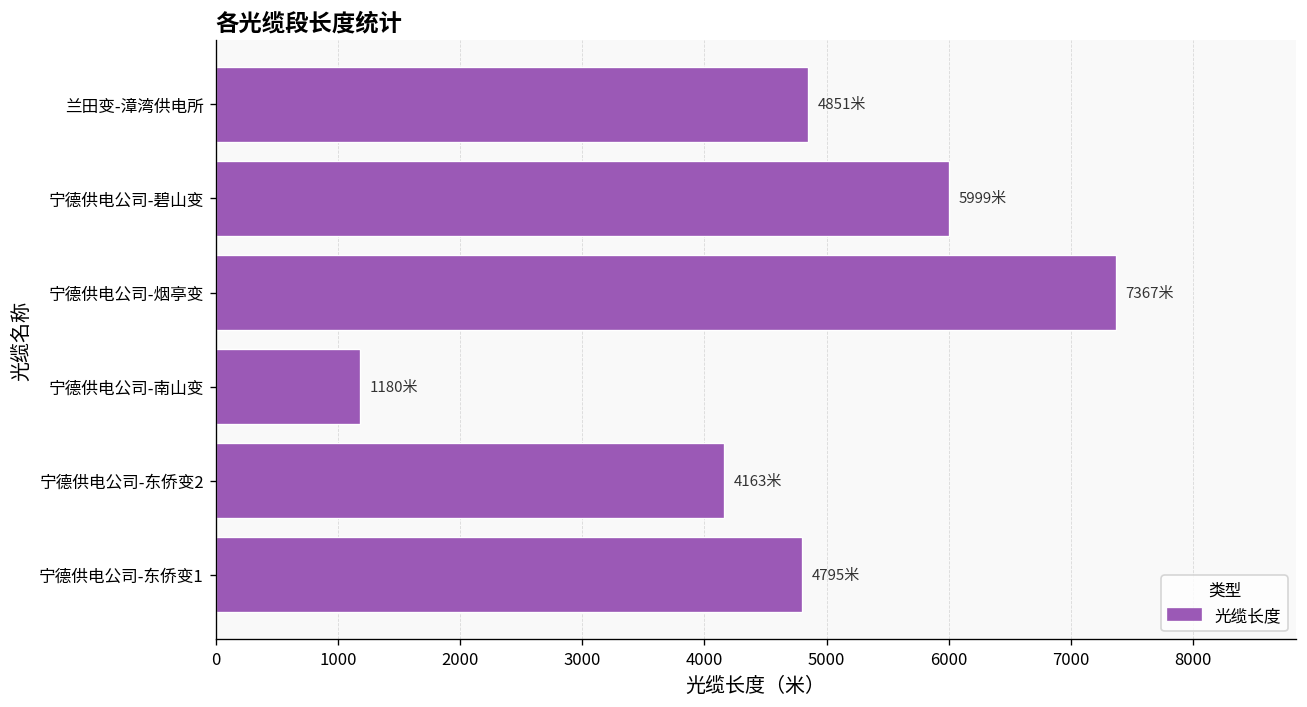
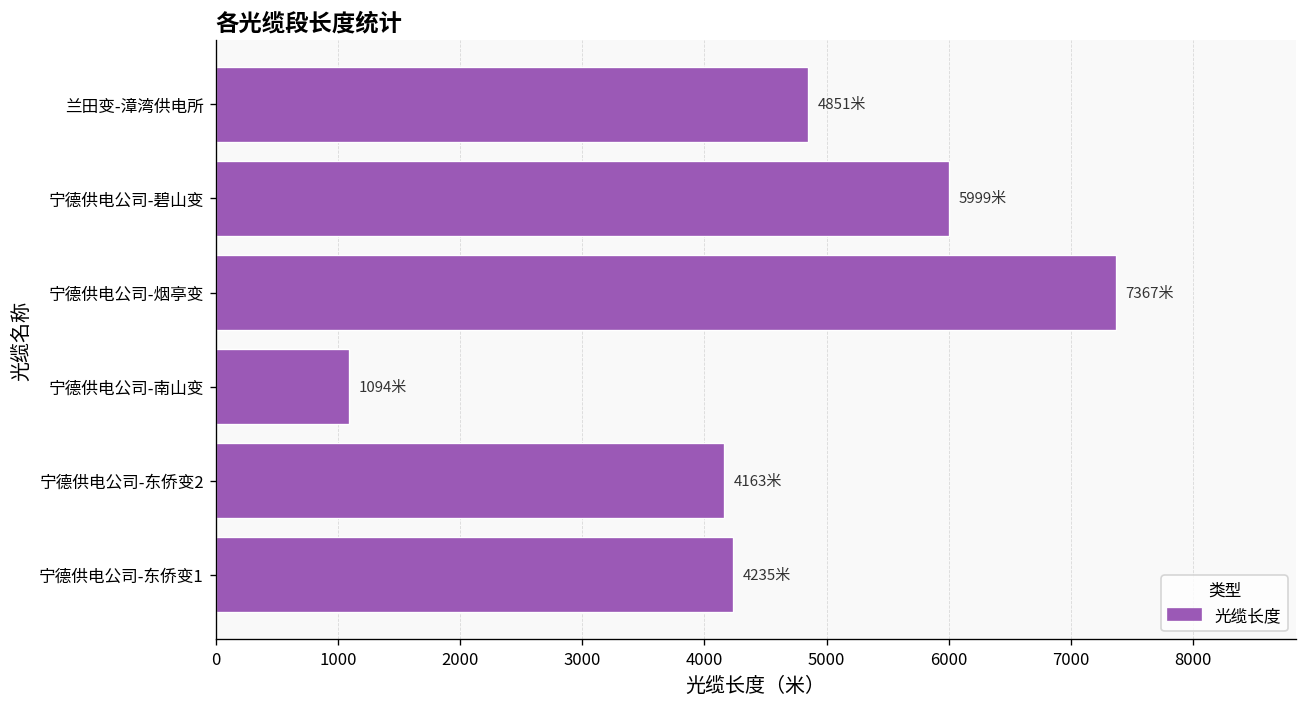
宁德供电公司-南山变: 1180米 -> 1094米
宁德供电公司-东侨变1: 4795米 -> 4235米
